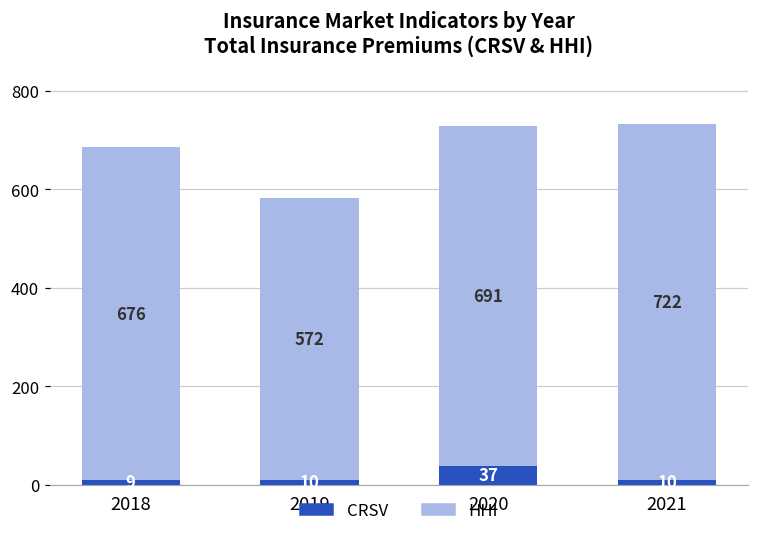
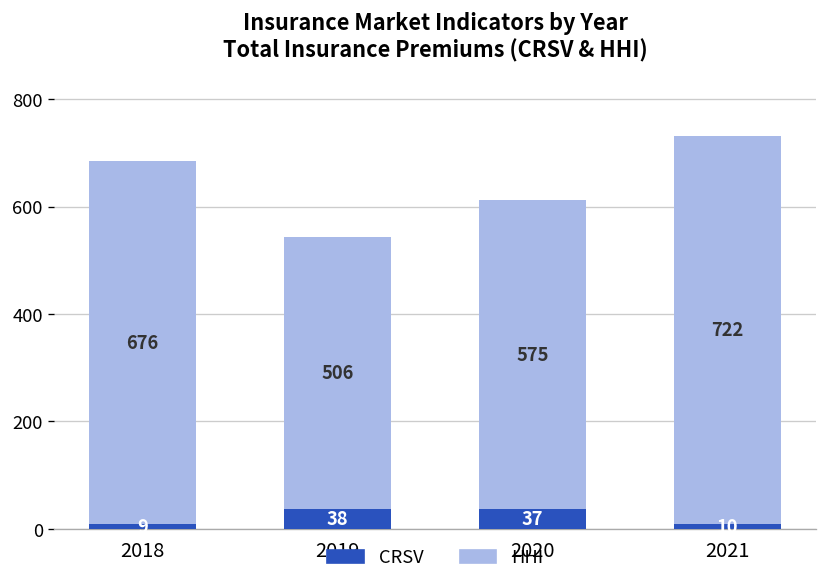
CRSV, 2019: 10 -> 40
HHI, 2019: 572 -> 506
HHI, 2020: 691 -> 575
